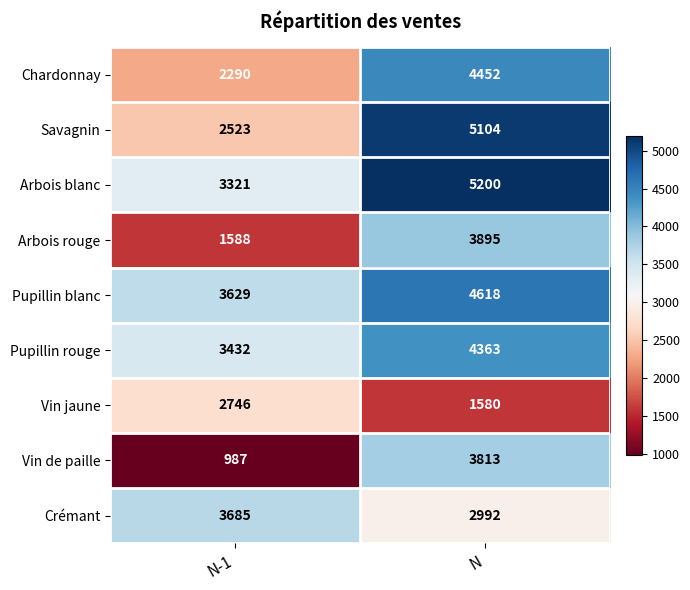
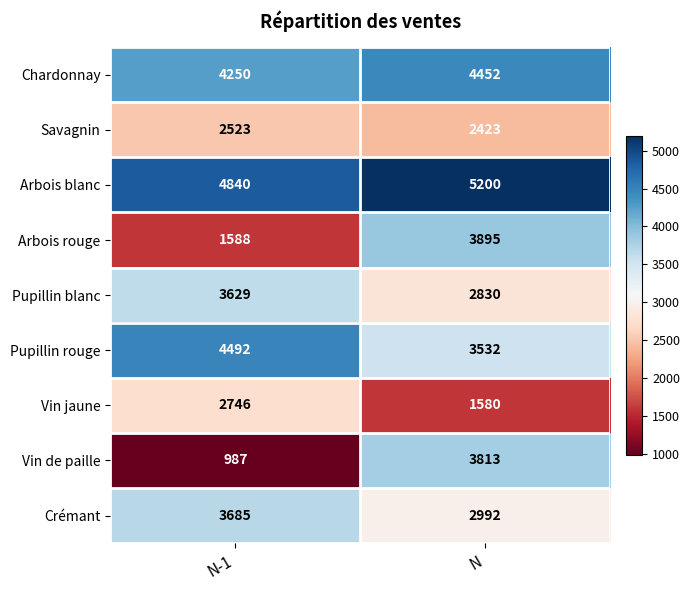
Chardonnay, N-1: 2290 -> 4250
Savagnin, N: 5104 -> 2423
Arbois blanc, N-1: 3321 -> 4840
Pupillin blanc, N: 4618 -> 2830
Pupillin rouge, N-1: 3432 -> 4492
Pupillin rouge, N: 4363 -> 3532
